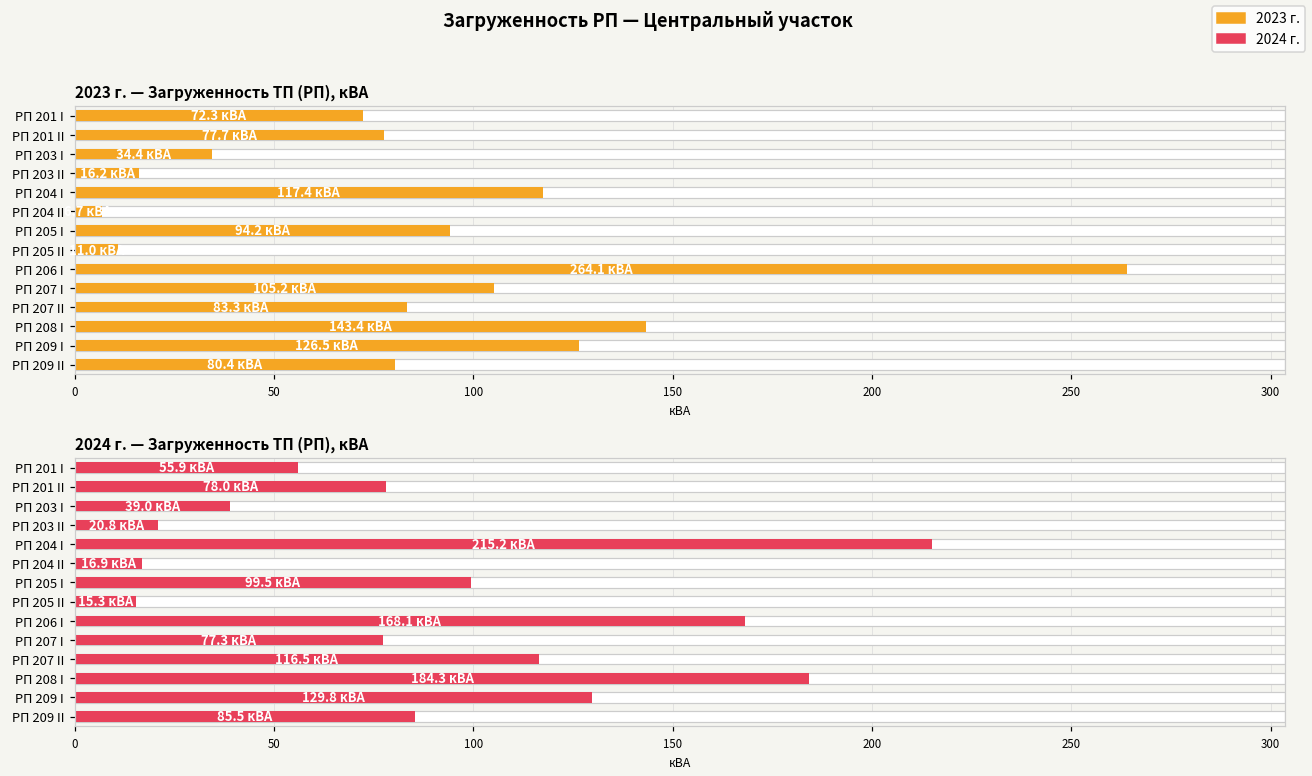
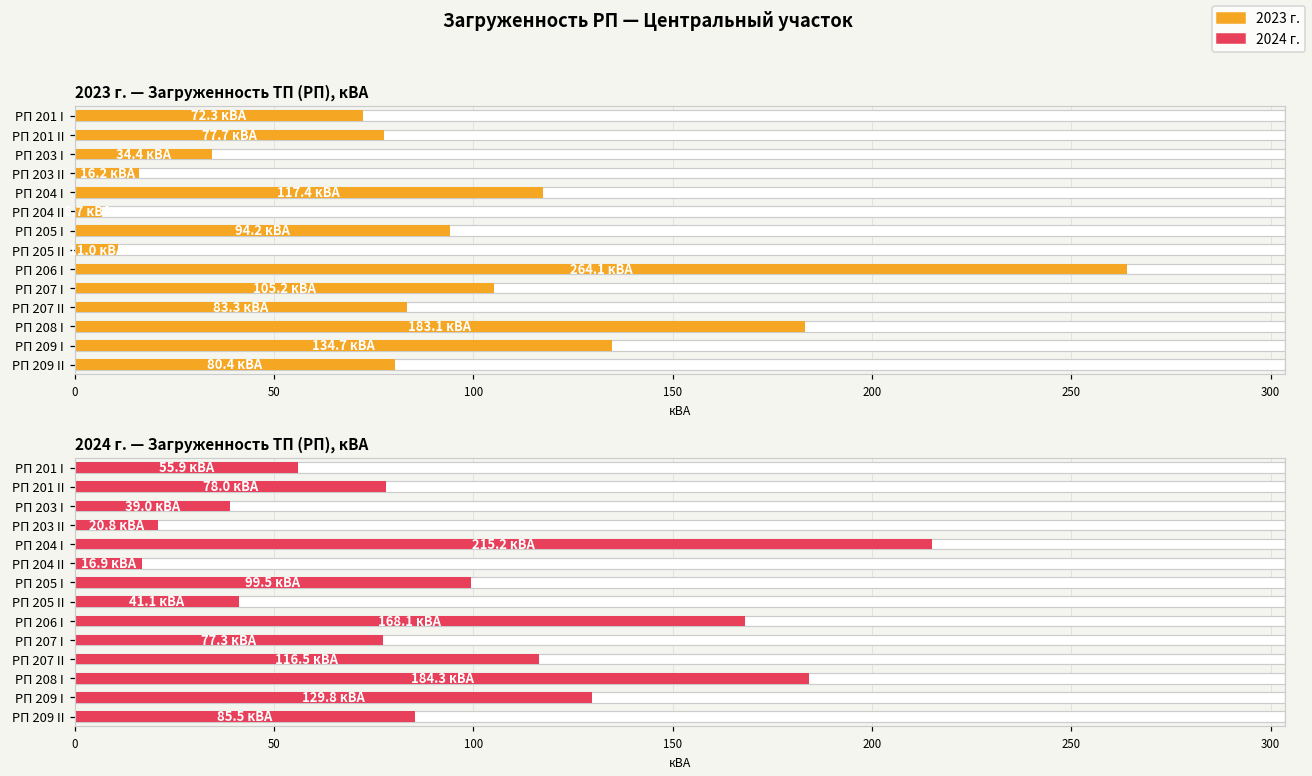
2023 г. — Загруженность ТП (РП), кВА, 2023 г., РП 208 I: 143.4 -> 183.1
2023 г. — Загруженность ТП (РП), кВА, 2023 г., РП 209 I: 126.5 -> 134.7
2024 г. — Загруженность ТП (РП), кВА, 2024 г., РП 205 II: 15.3 -> 41.1
